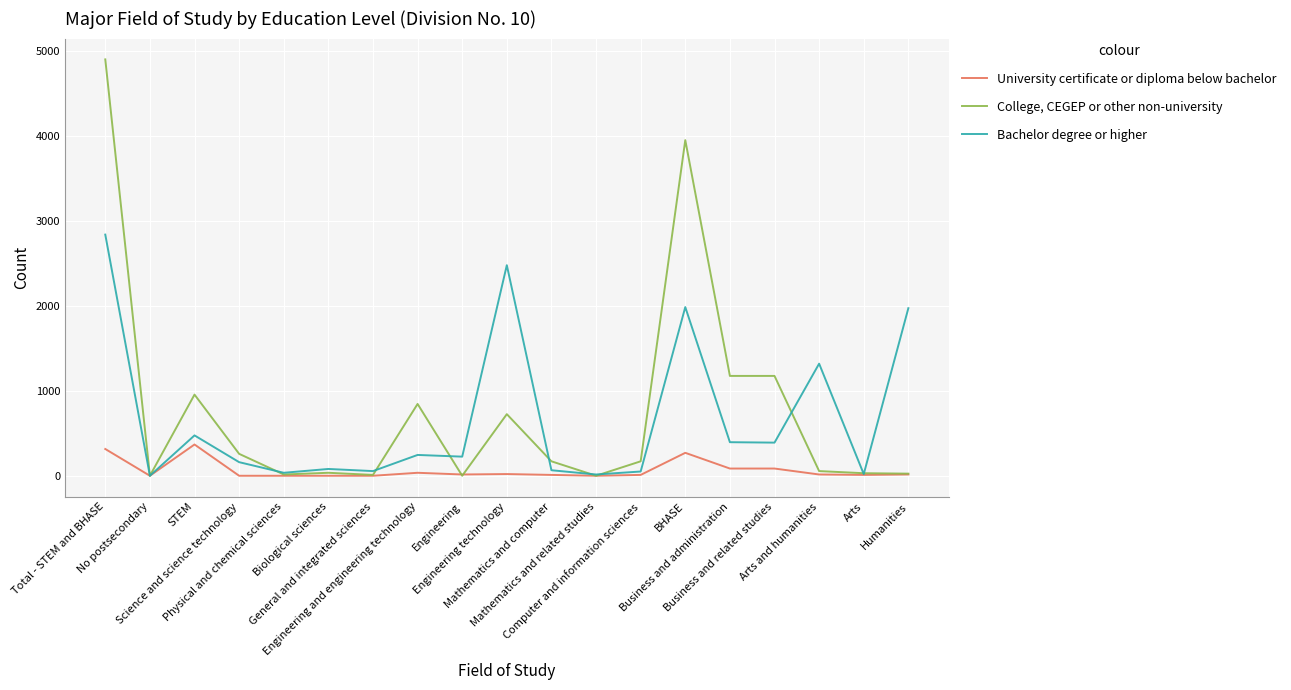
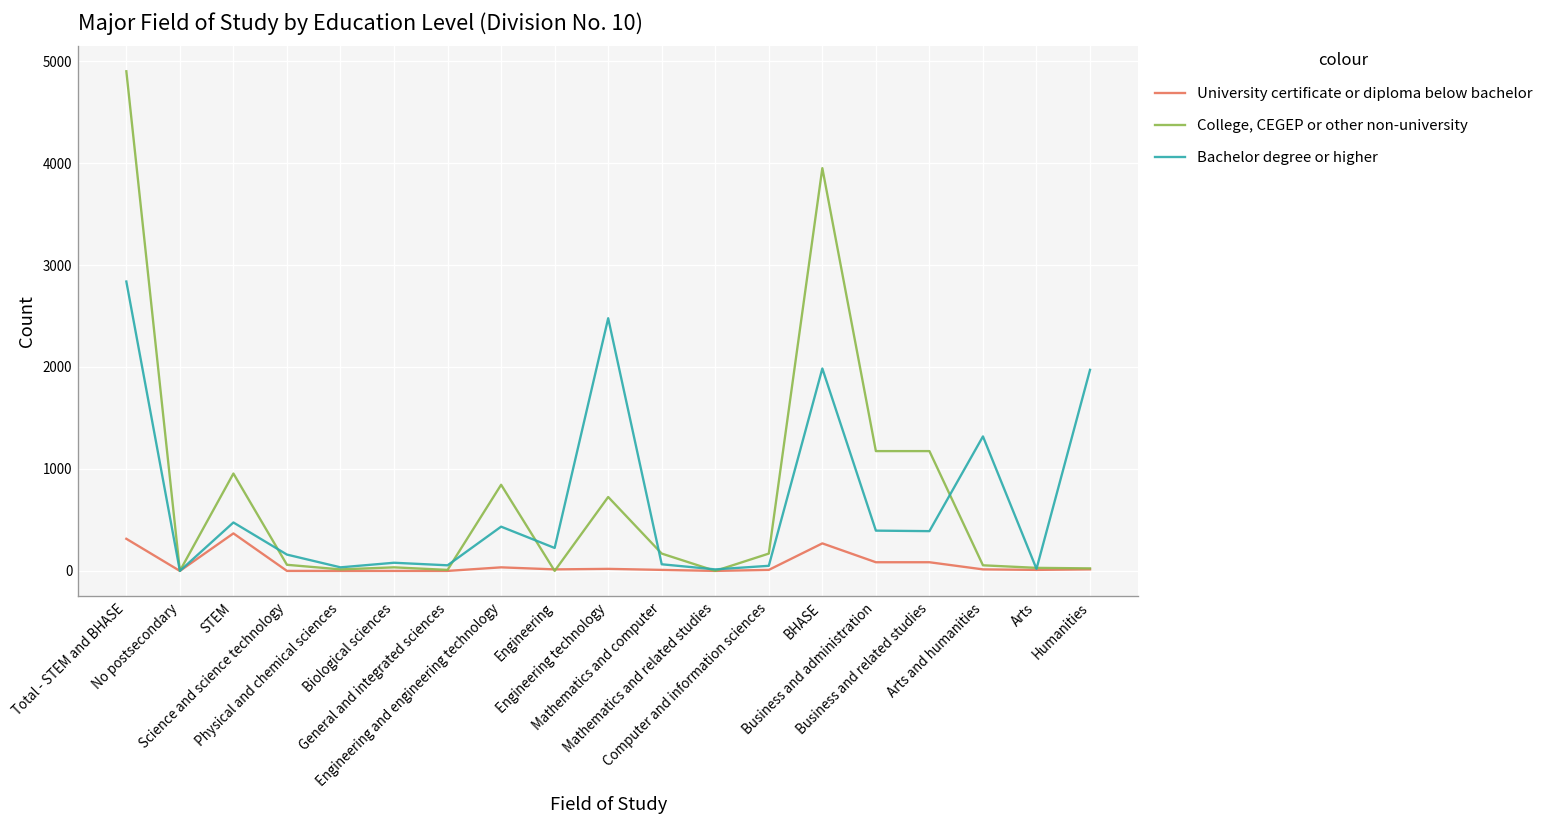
College, CEGEP or other non-university, Science and science technology: 300 -> 100
Bachelor degree or higher, Engineering and engineering technology: 200 -> 400
